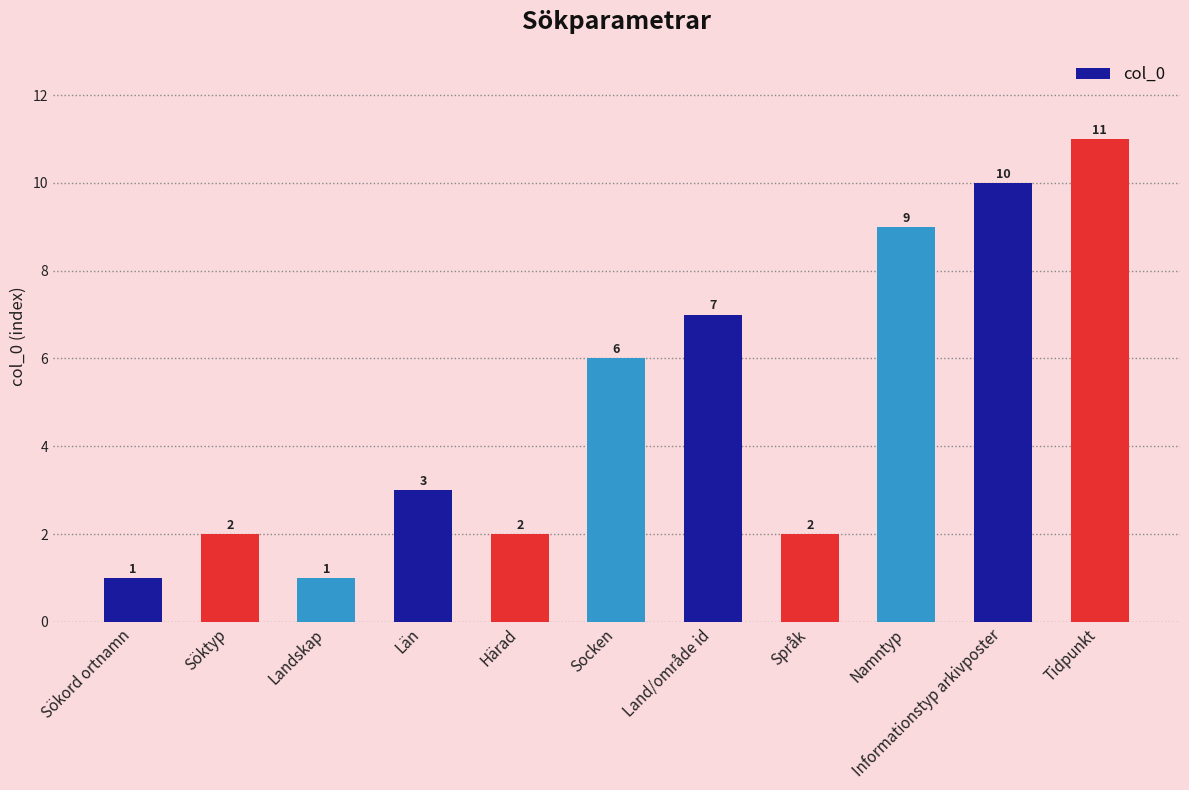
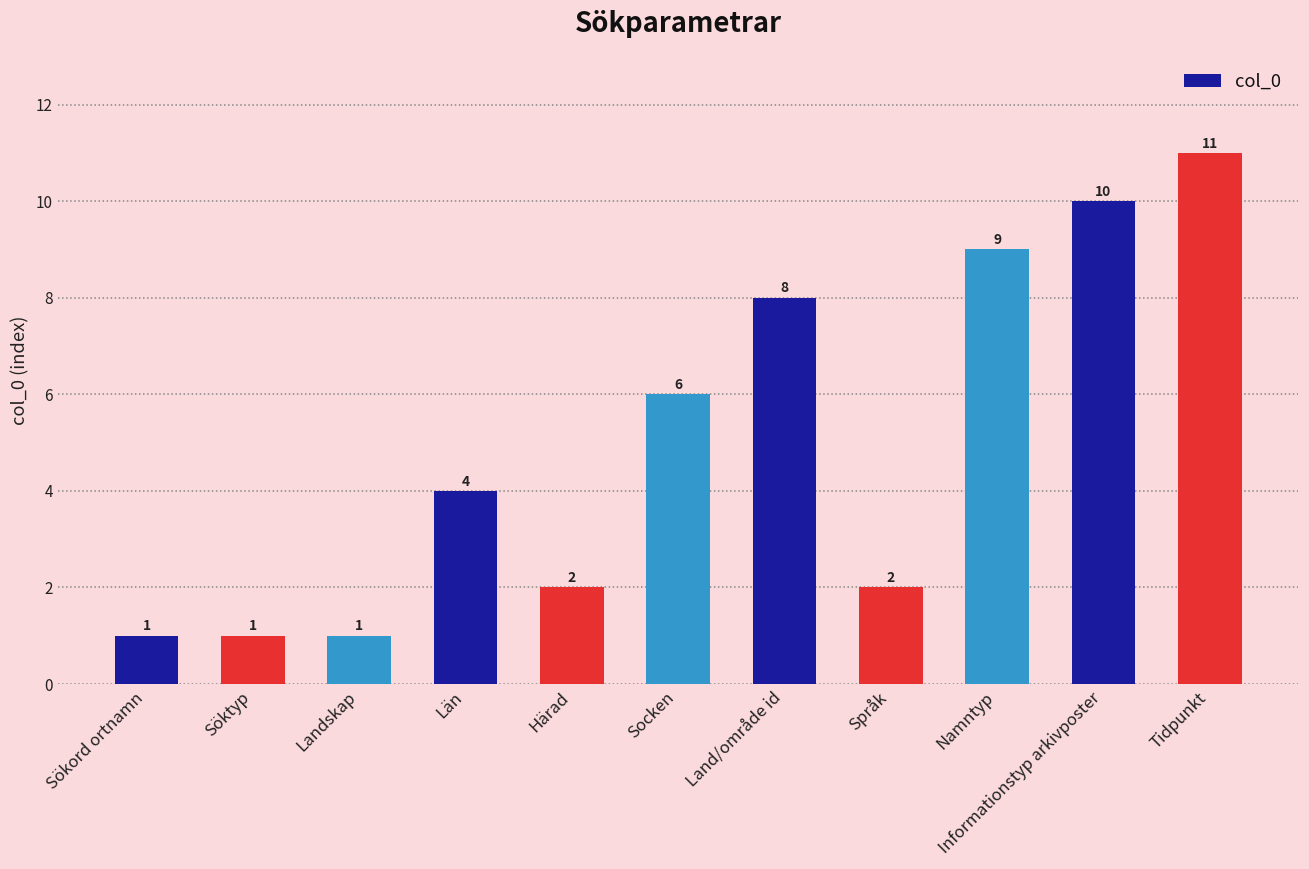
Söktyp: 2 -> 1
Län: 3 -> 4
Land/område id: 7 -> 8
